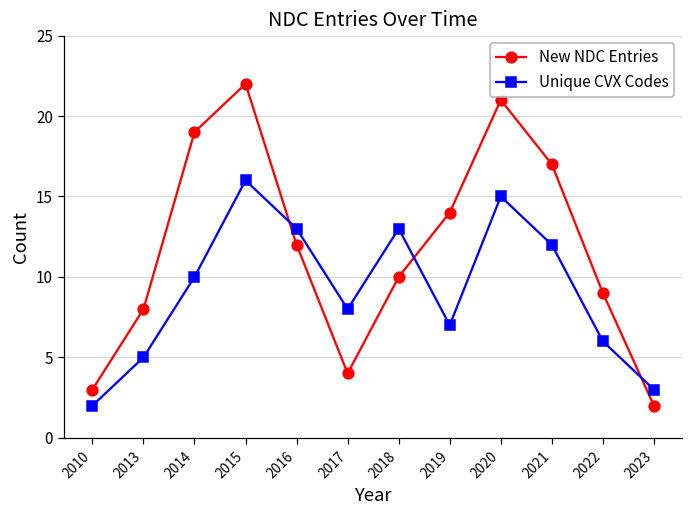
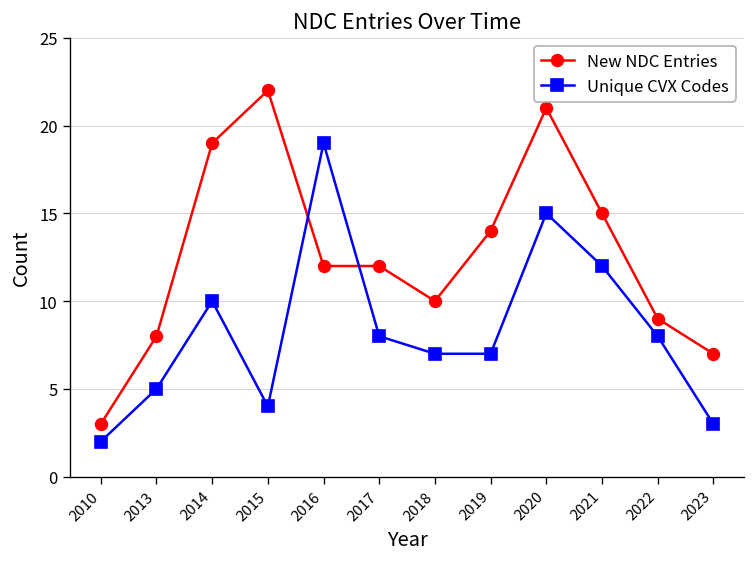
Unique CVX Codes, 2015: 16 -> 4
Unique CVX Codes, 2016: 13 -> 19
New NDC Entries, 2017: 4 -> 12
Unique CVX Codes, 2018: 13 -> 7
New NDC Entries, 2021: 17 -> 15
Unique CVX Codes, 2022: 6 -> 8
New NDC Entries, 2023: 2 -> 7
